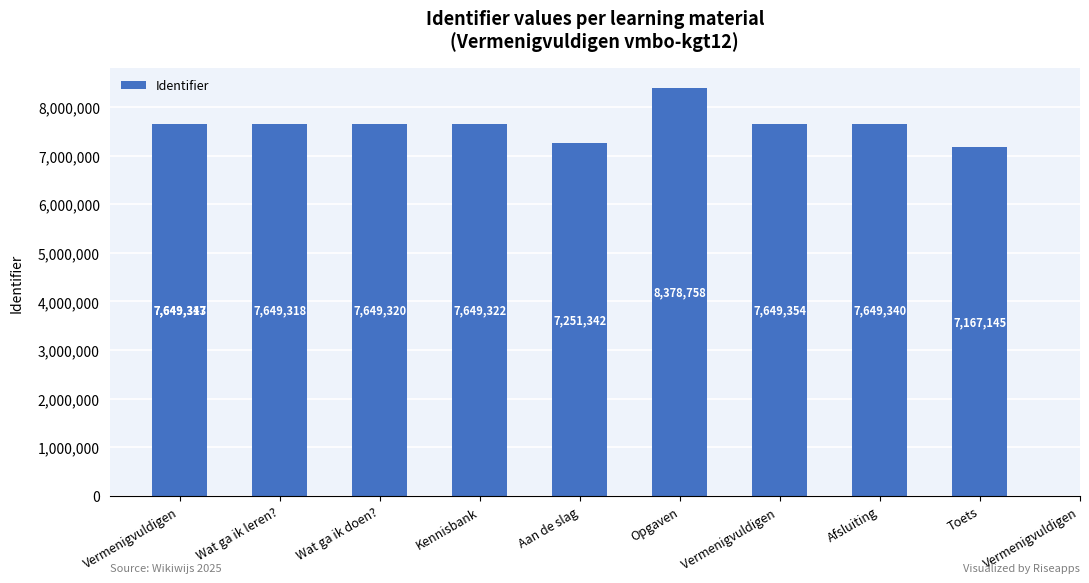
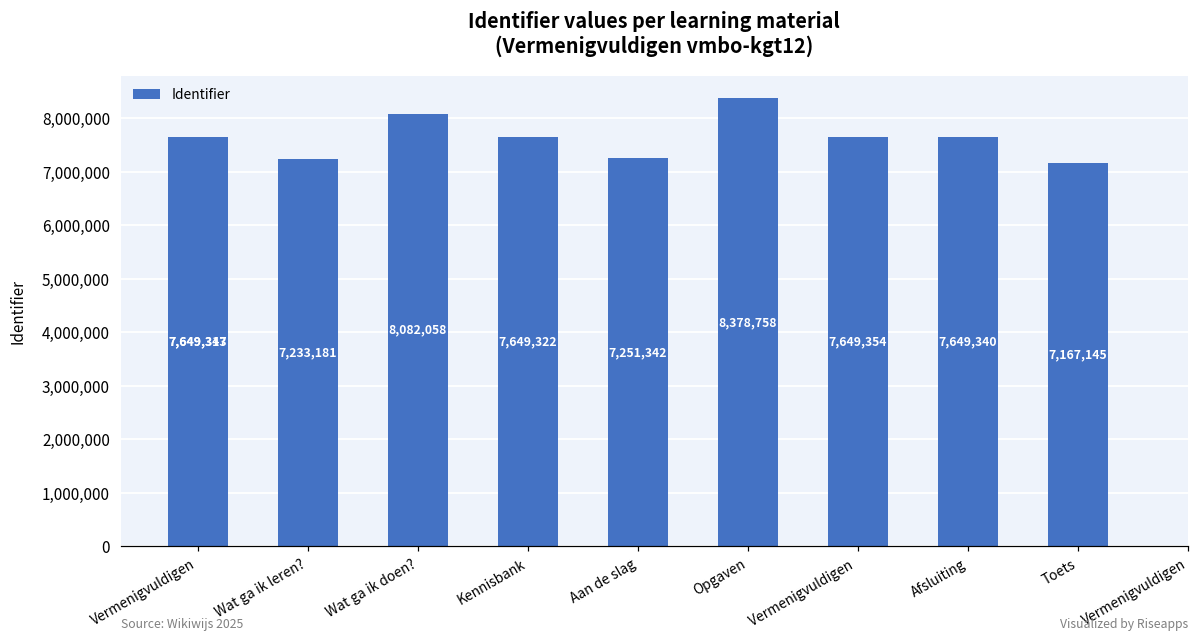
Wat ga ik leren?: 7,649,318 -> 7,233,181
Wat ga ik doen?: 7,649,320 -> 8,082,058
